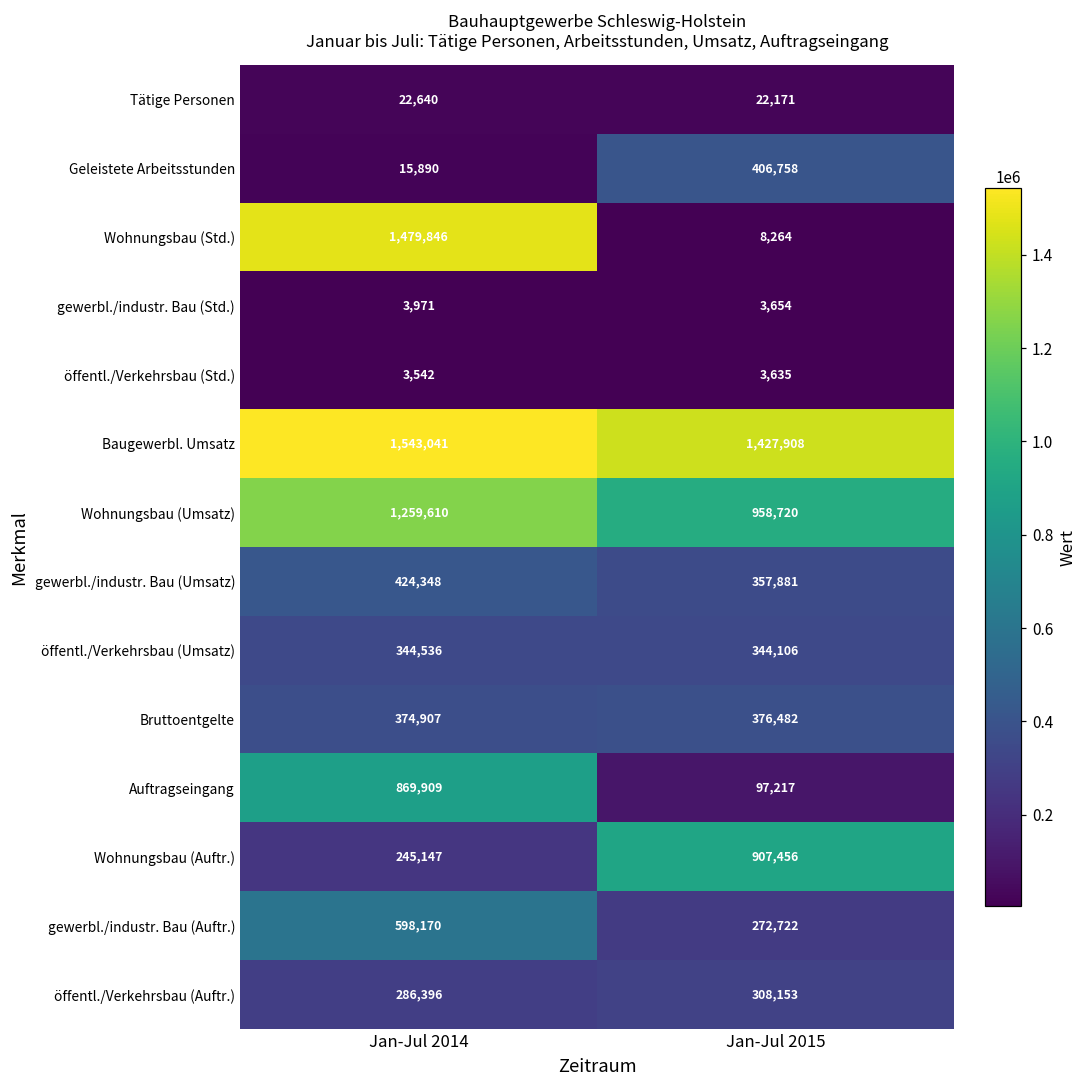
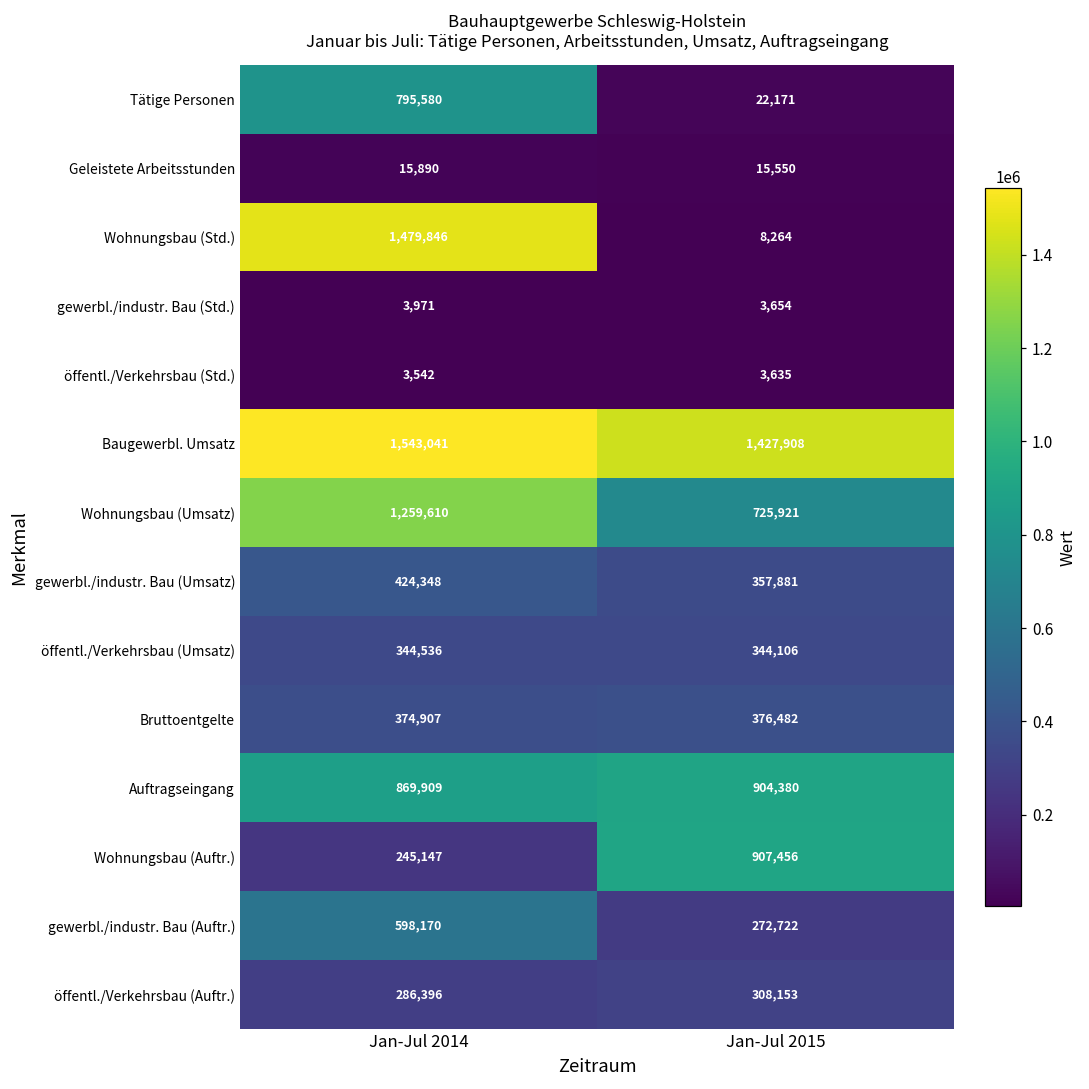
Tätige Personen, Jan-Jul 2014: 22,640 -> 795,580
Geleistete Arbeitsstunden, Jan-Jul 2015: 406,758 -> 15,550
Wohnungsbau (Umsatz), Jan-Jul 2015: 958,720 -> 725,921
Auftragseingang, Jan-Jul 2015: 97,217 -> 904,380
